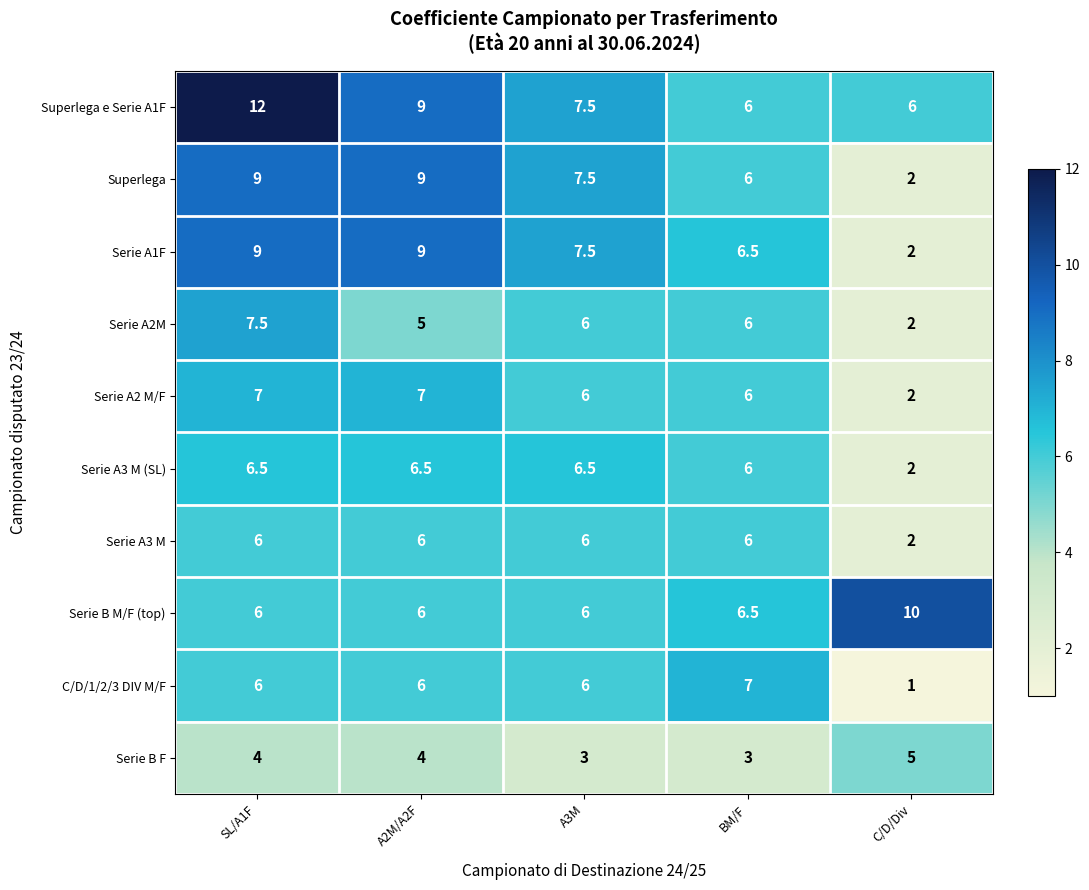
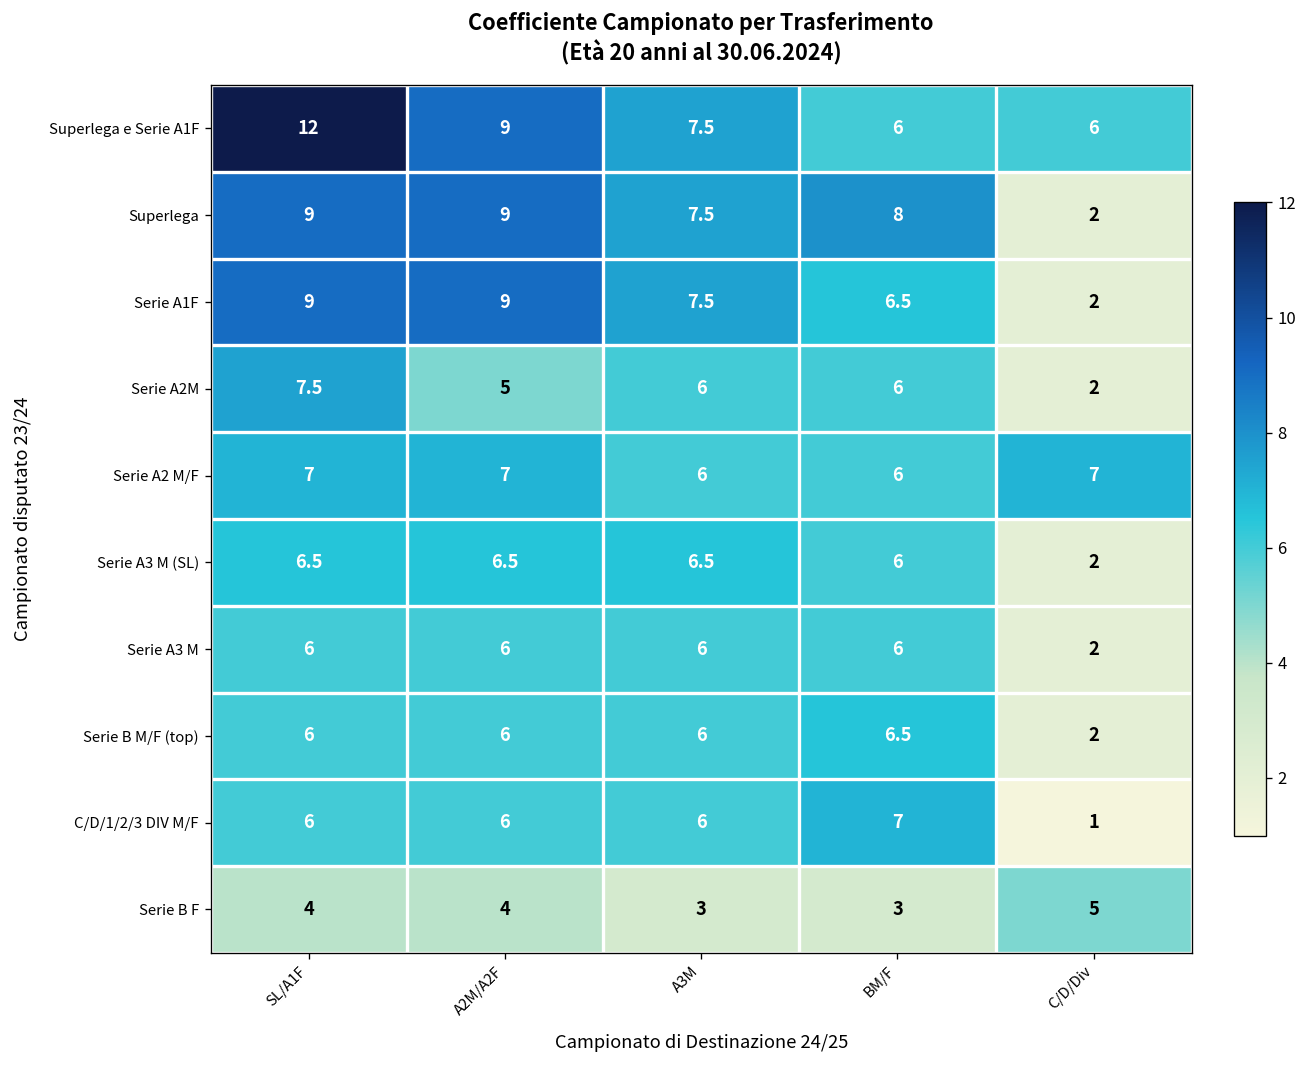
Superlega, BM/F: 6 -> 8
Serie A2 M/F, C/D/Div: 2 -> 7
Serie B M/F (top), C/D/Div: 10 -> 2
